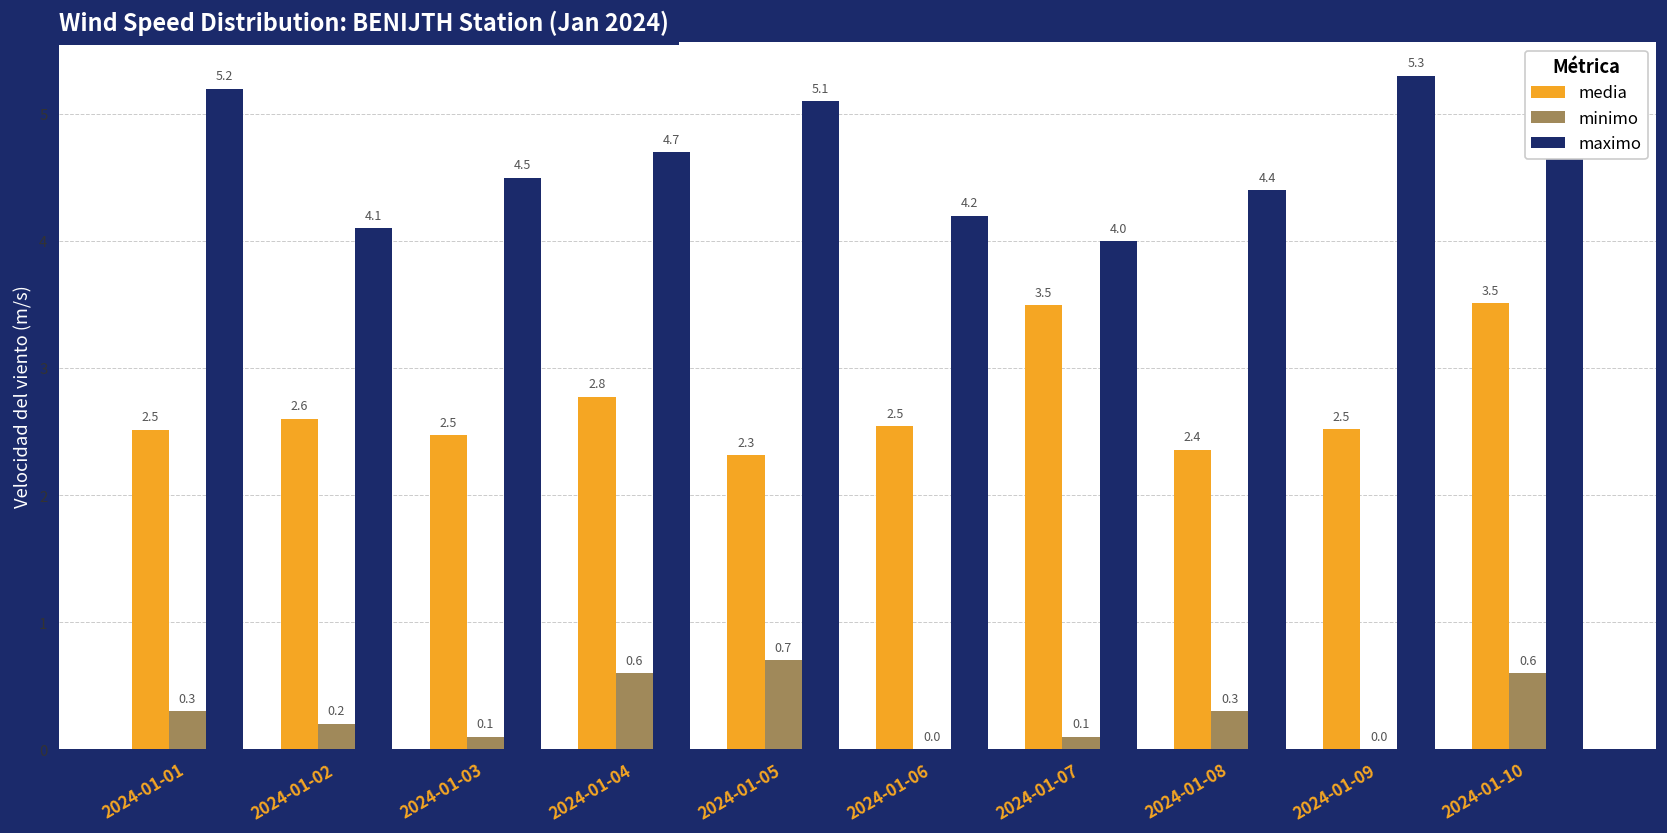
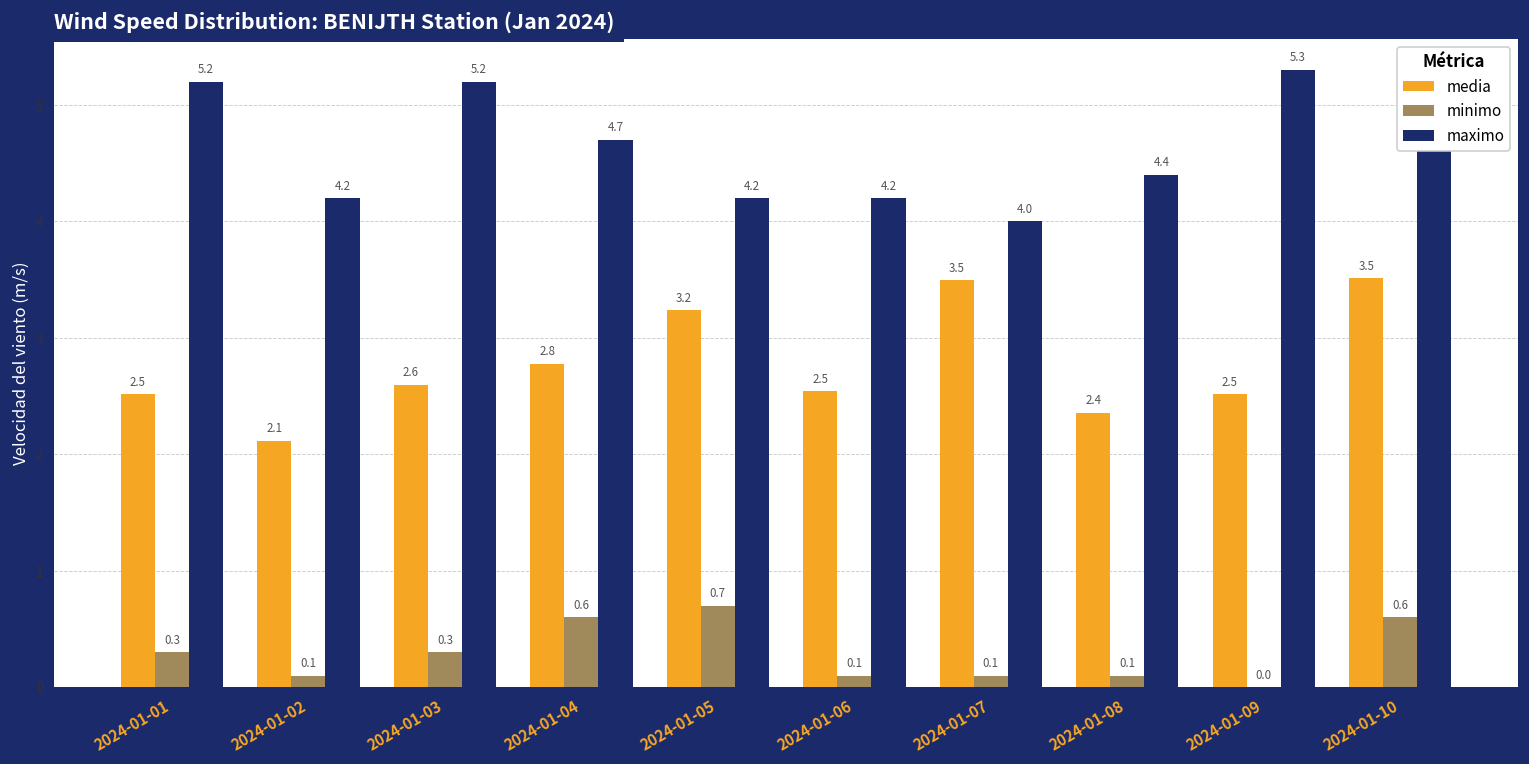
media, 2024-01-02: 2.6 -> 2.1
minimo, 2024-01-02: 0.2 -> 0.1
maximo, 2024-01-02: 4.1 -> 4.2
media, 2024-01-03: 2.5 -> 2.6
minimo, 2024-01-03: 0.1 -> 0.3
maximo, 2024-01-03: 4.5 -> 5.2
media, 2024-01-05: 2.3 -> 3.2
maximo, 2024-01-05: 5.1 -> 4.2
minimo, 2024-01-06: 0.0 -> 0.1
minimo, 2024-01-08: 0.3 -> 0.1
